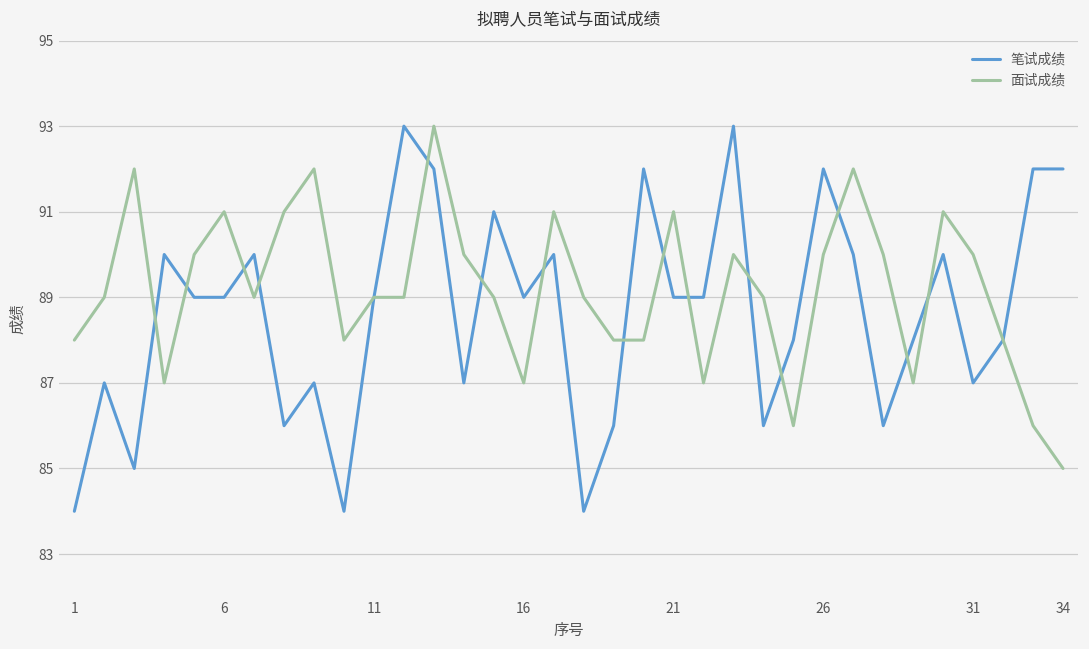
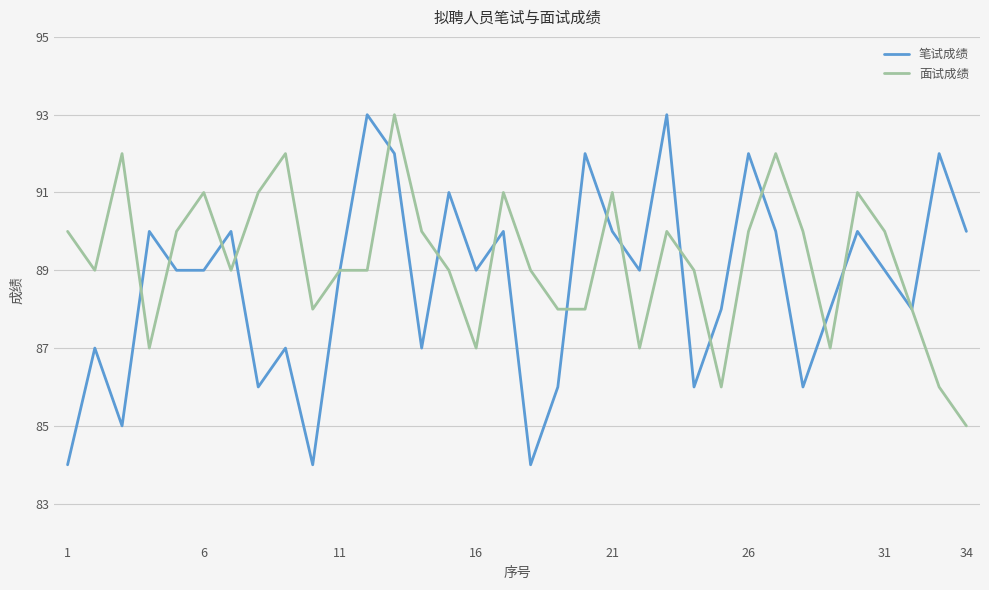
面试成绩, 1: 88 -> 90
笔试成绩, 21: 89 -> 90
笔试成绩, 31: 87 -> 89
笔试成绩, 34: 92 -> 90
